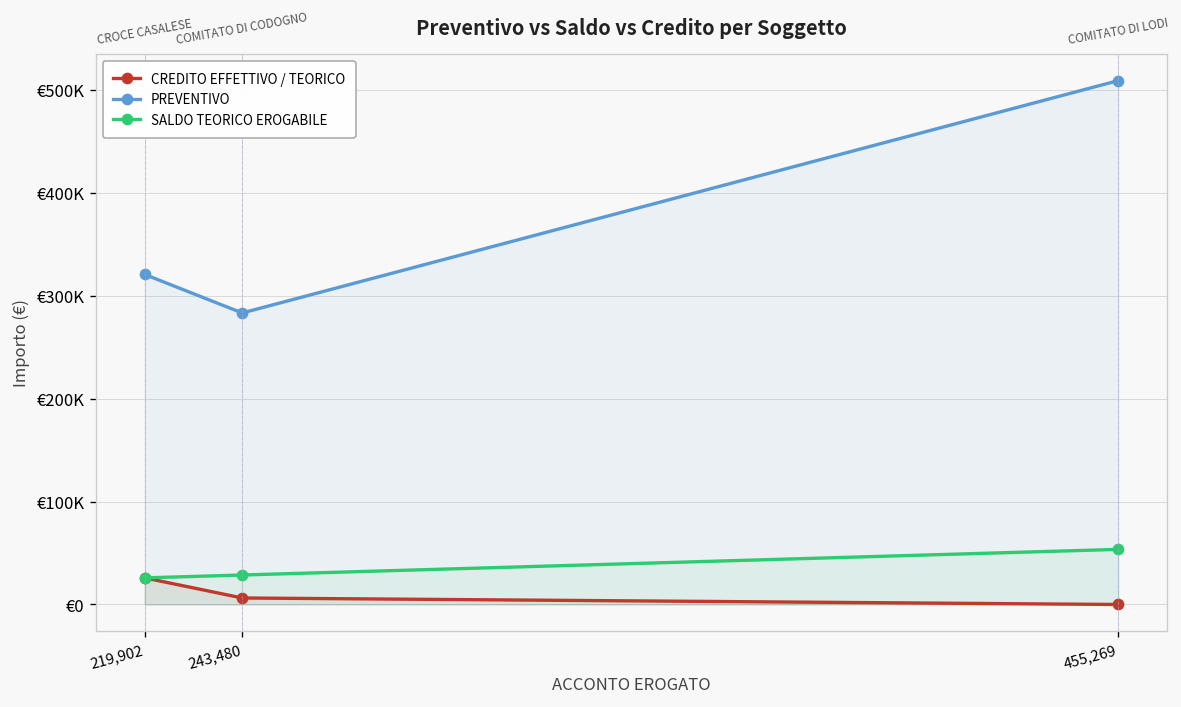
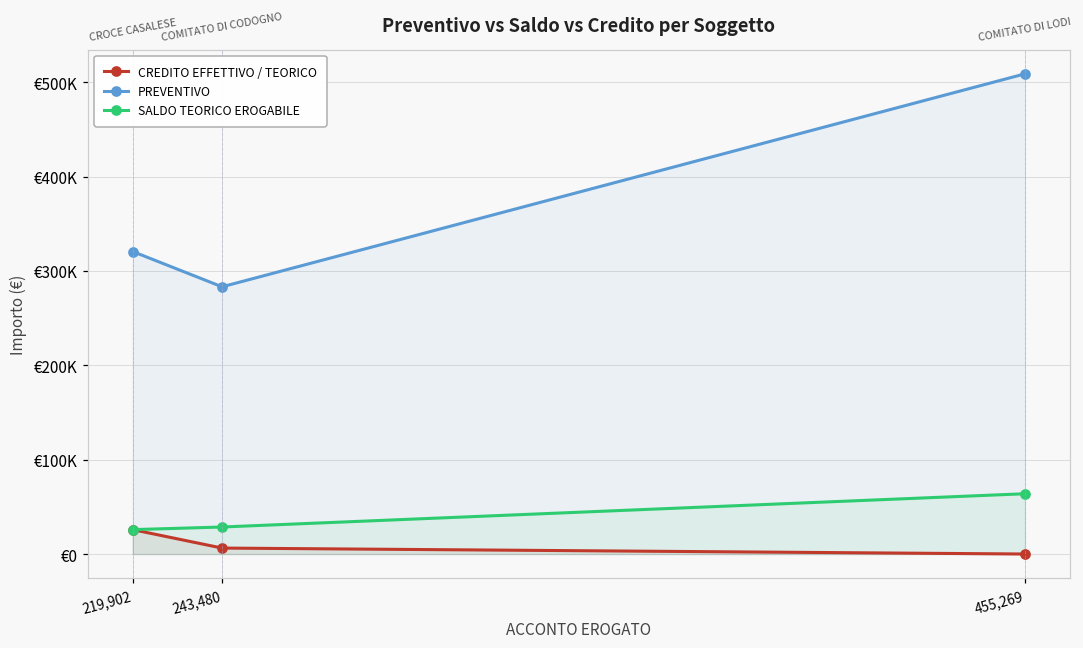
SALDO TEORICO EROGABILE, 455,269: €50000 -> €60000
